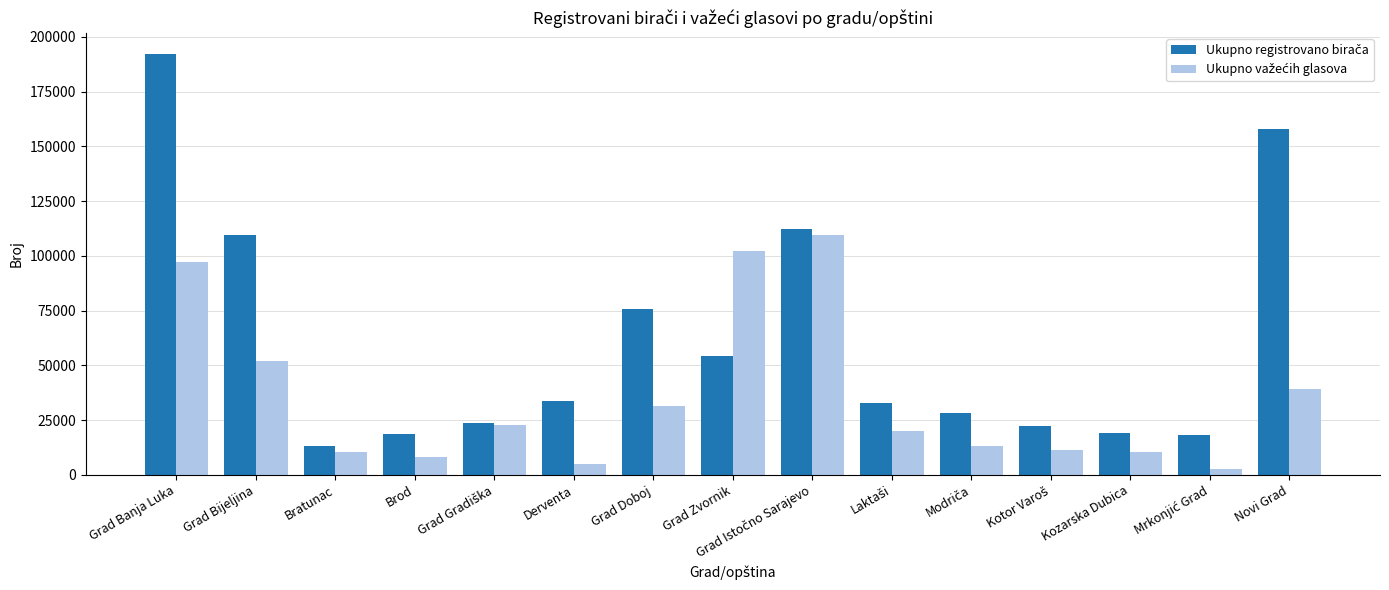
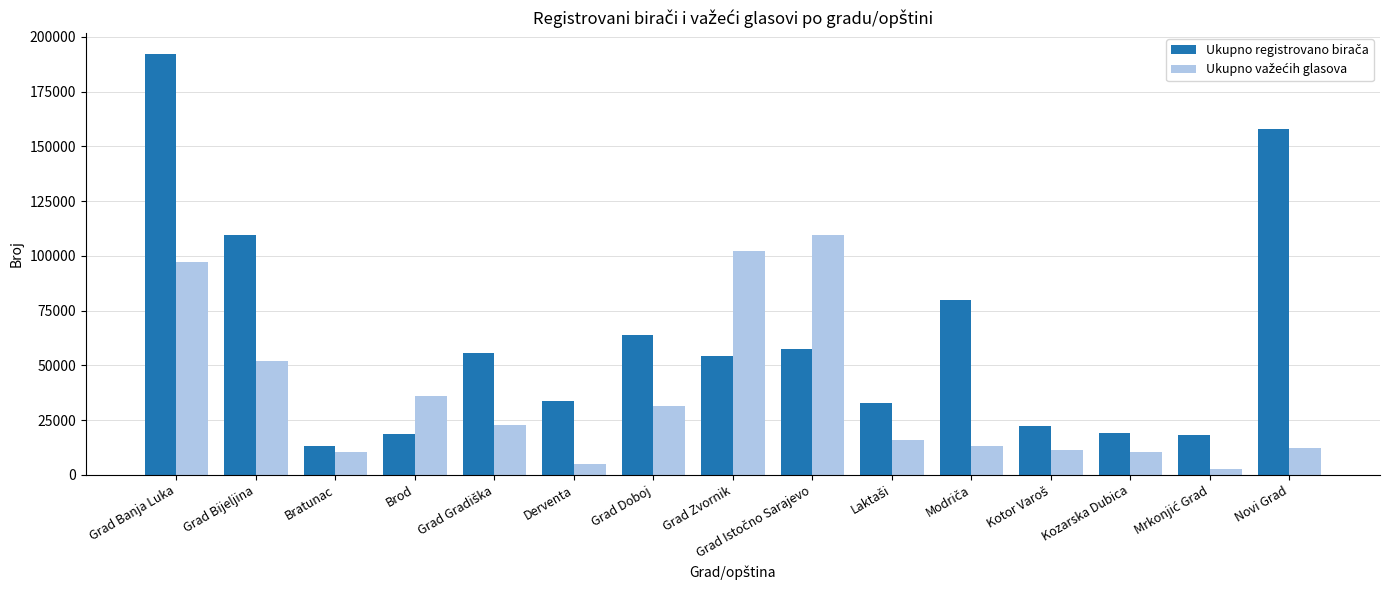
Ukupno važećih glasova, Brod: 8000 -> 36000
Ukupno registrovano birača, Grad Gradiška: 24000 -> 56000
Ukupno registrovano birača, Grad Doboj: 76000 -> 64000
Ukupno registrovano birača, Grad Istočno Sarajevo: 112000 -> 58000
Ukupno važećih glasova, Laktaši: 20000 -> 16000
Ukupno registrovano birača, Modriča: 28000 -> 80000
Ukupno važećih glasova, Novi Grad: 39000 -> 12000
